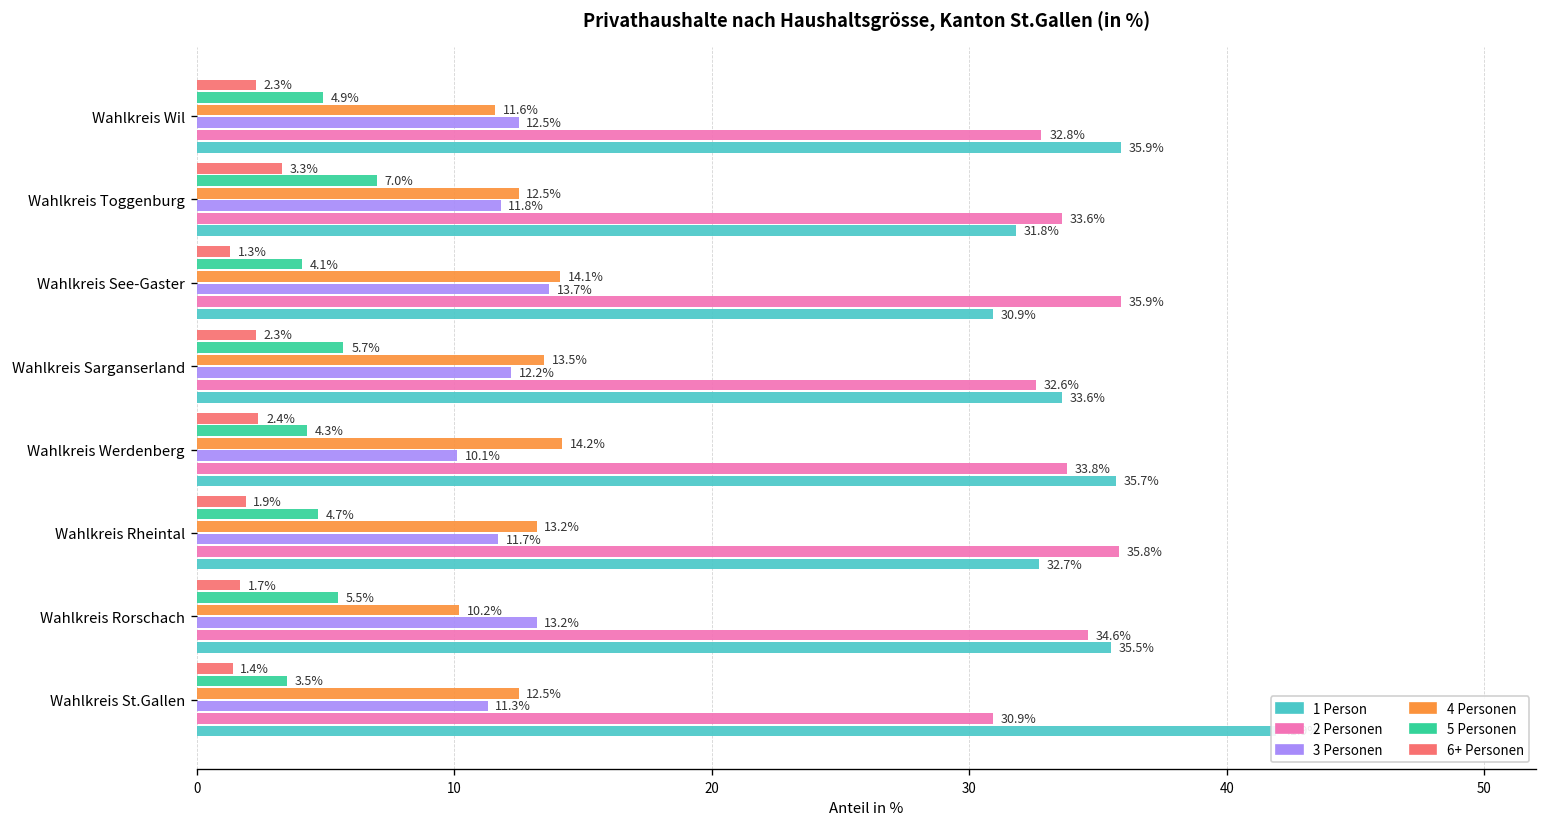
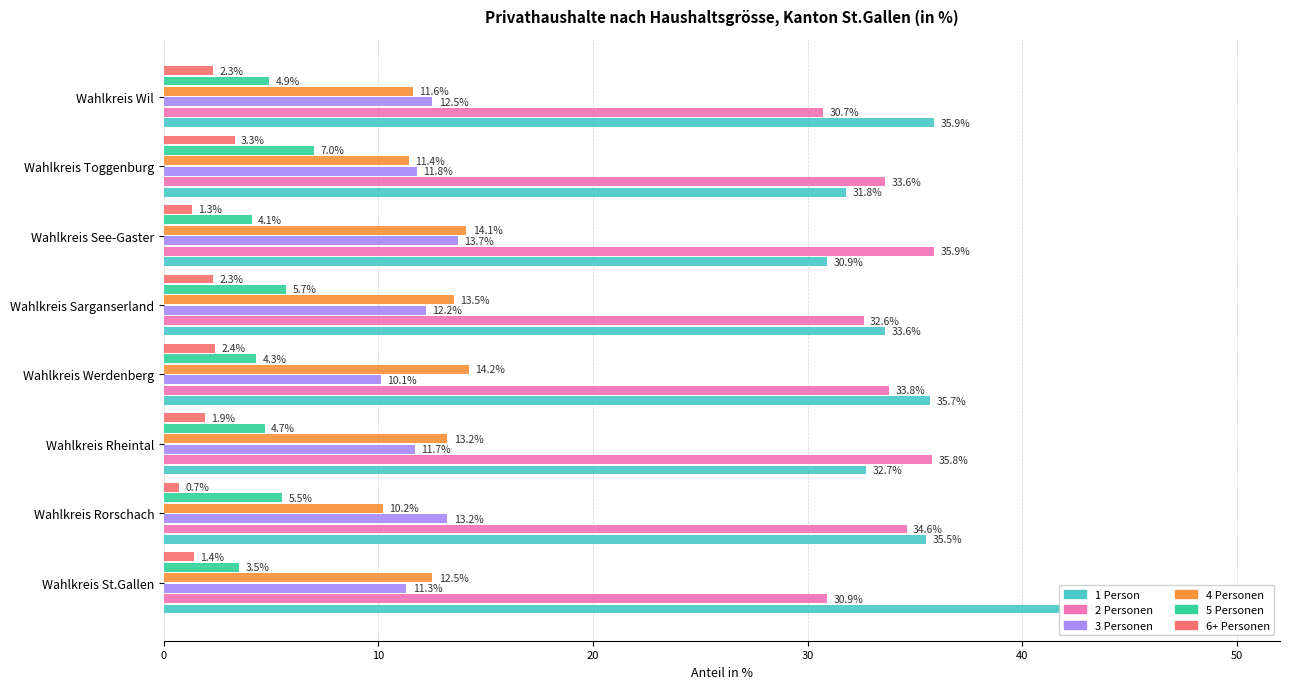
2 Personen, Wahlkreis Wil: 32.8% -> 30.7%
4 Personen, Wahlkreis Toggenburg: 12.5% -> 11.4%
6+ Personen, Wahlkreis Rorschach: 1.7% -> 0.7%
